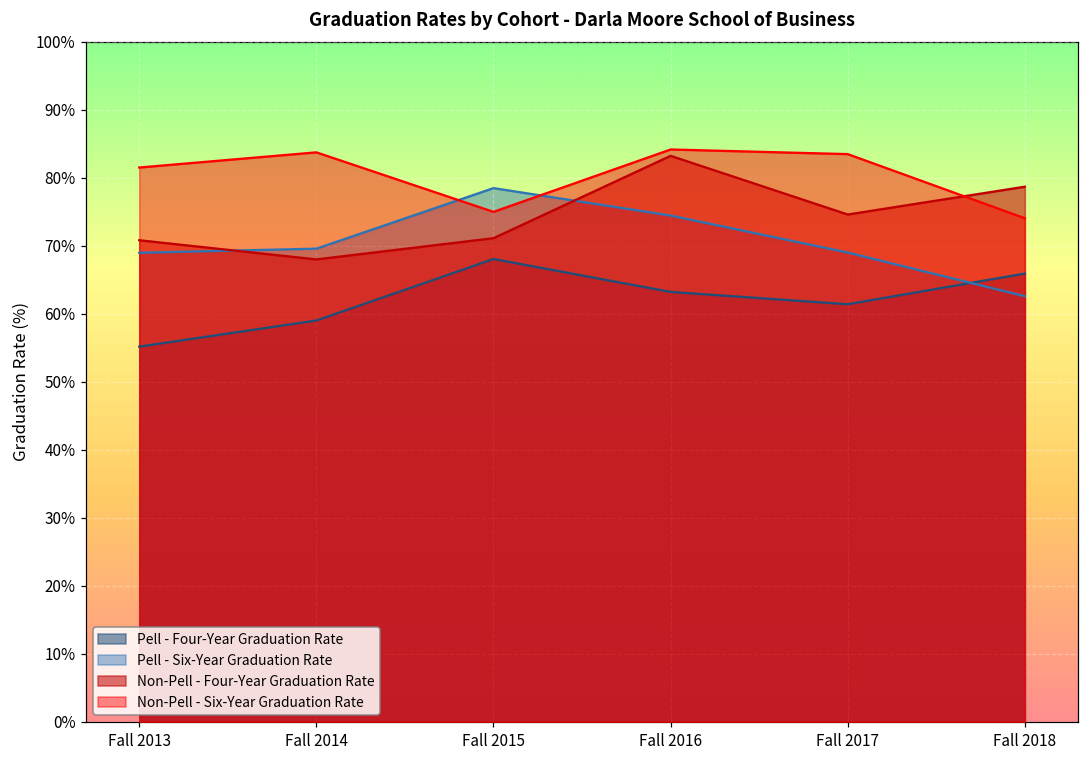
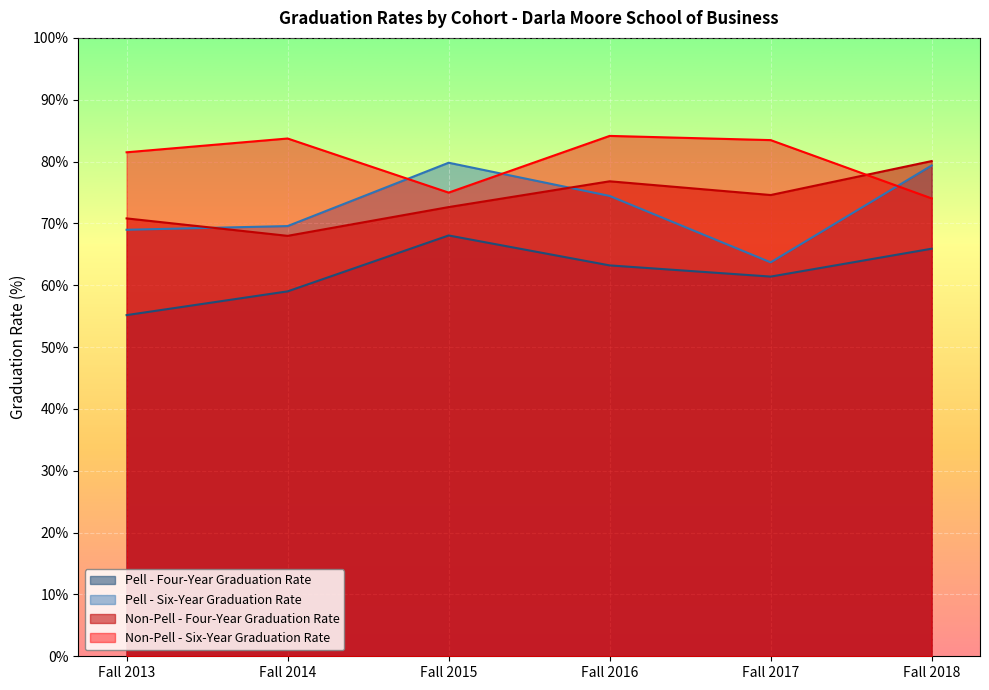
Pell - Six-Year Graduation Rate, Fall 2015: 78% -> 80%
Non-Pell - Four-Year Graduation Rate, Fall 2015: 71% -> 73%
Non-Pell - Four-Year Graduation Rate, Fall 2016: 83% -> 77%
Pell - Six-Year Graduation Rate, Fall 2017: 69% -> 64%
Pell - Six-Year Graduation Rate, Fall 2018: 63% -> 79%
Non-Pell - Four-Year Graduation Rate, Fall 2018: 79% -> 80%
